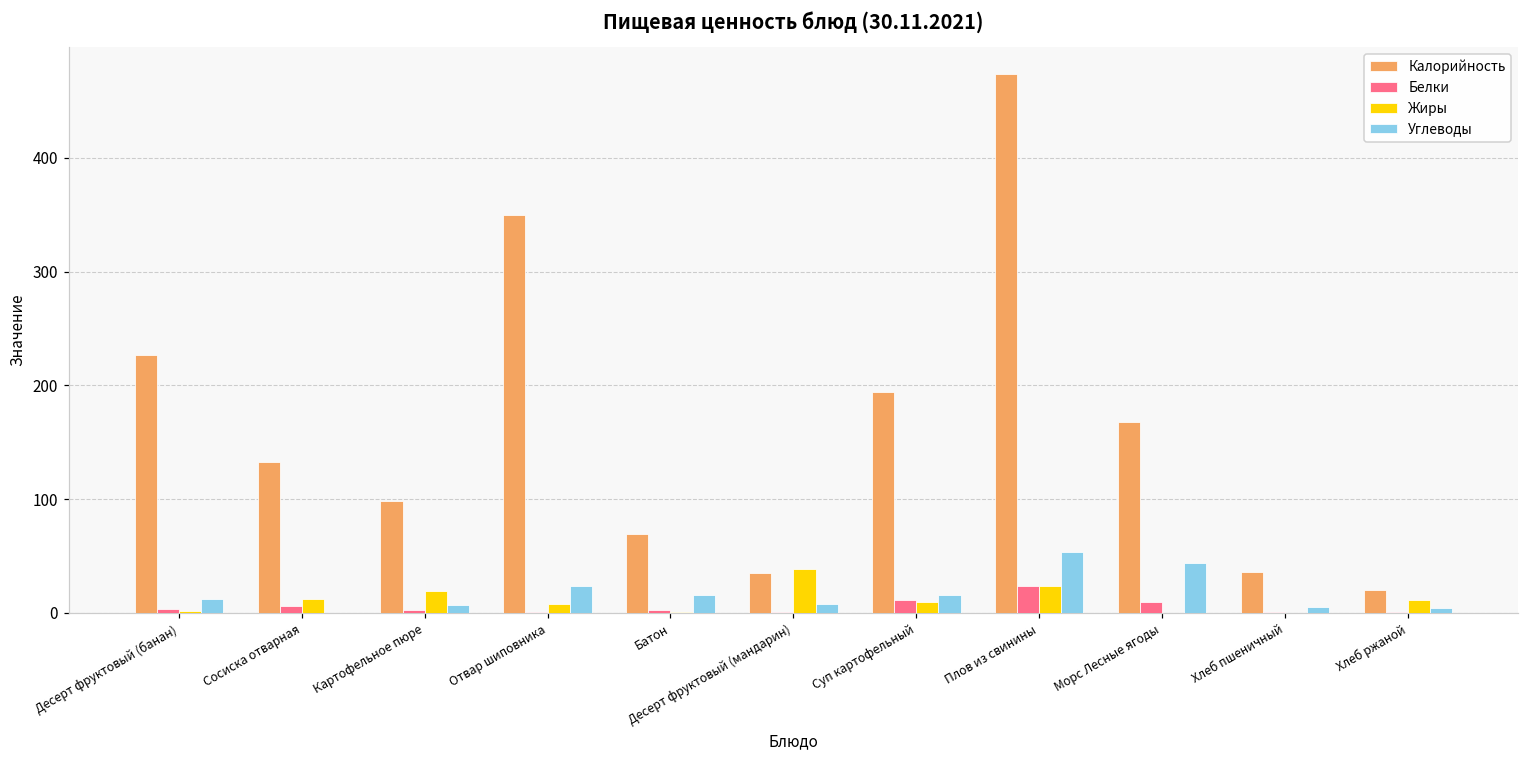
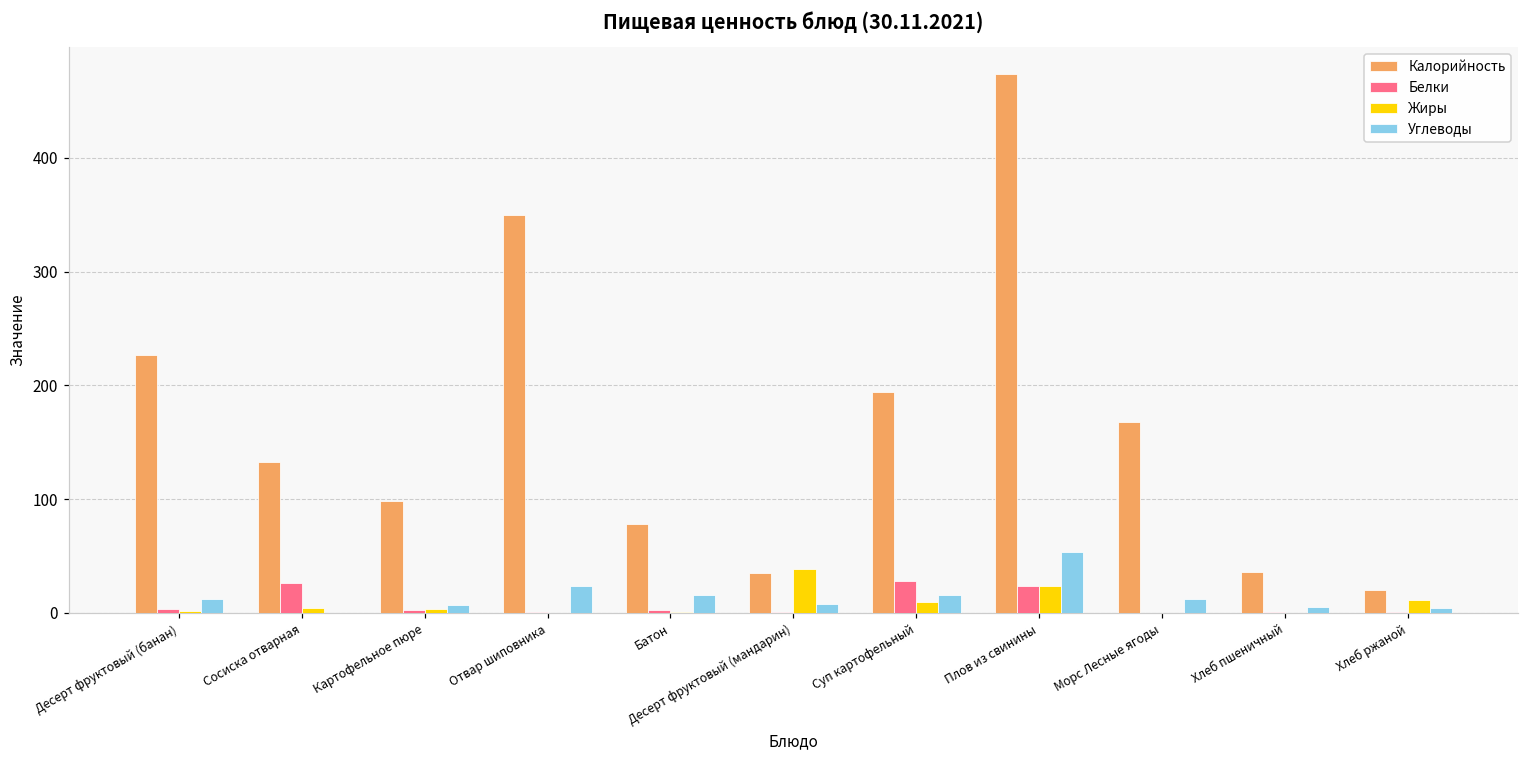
Белки, Сосиска отварная: 6 -> 26
Жиры, Сосиска отварная: 12 -> 4
Жиры, Картофельное пюре: 20 -> 3
Жиры, Отвар шиповника: 8 -> 0
Калорийность, Батон: 69 -> 79
Белки, Суп картофельный: 11 -> 28
Белки, Морс Лесные ягоды: 9 -> 0
Углеводы, Морс Лесные ягоды: 44 -> 12
